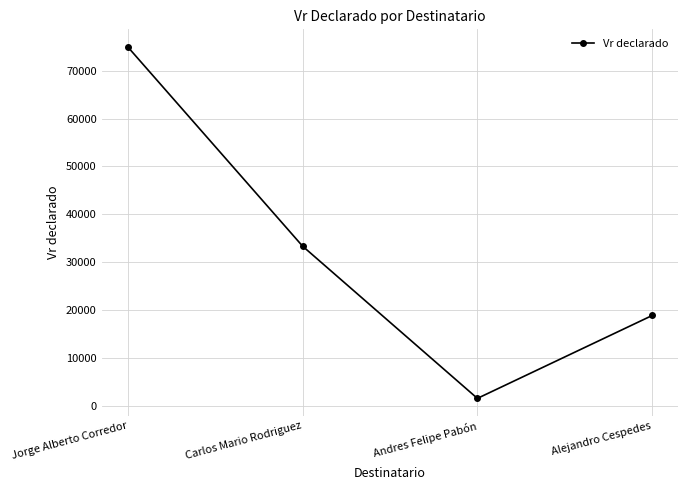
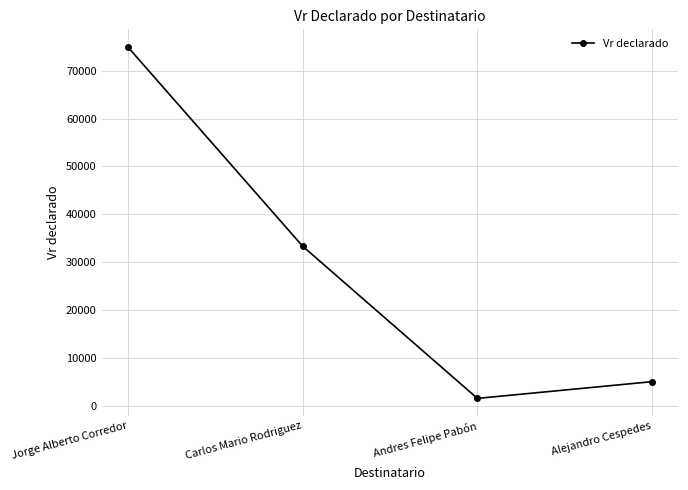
Alejandro Cespedes: 19000 -> 5000
